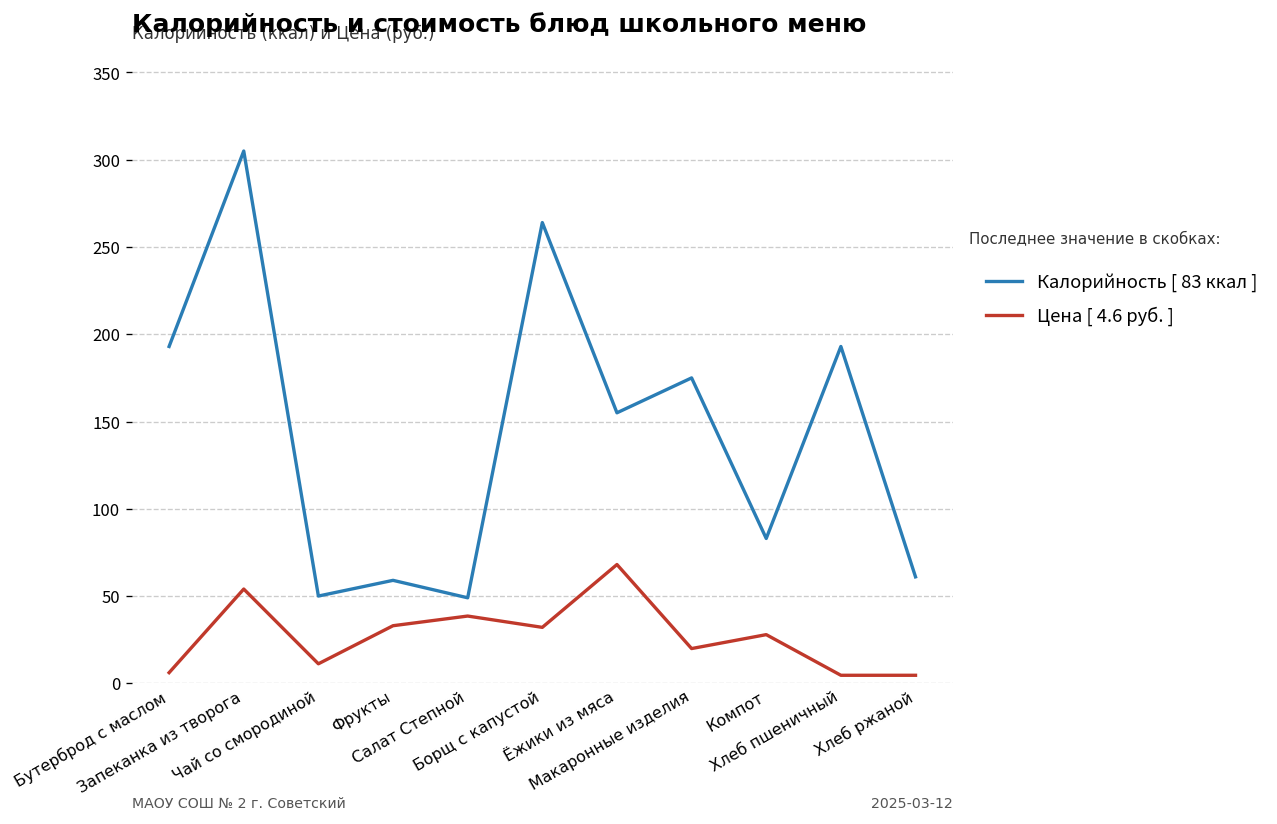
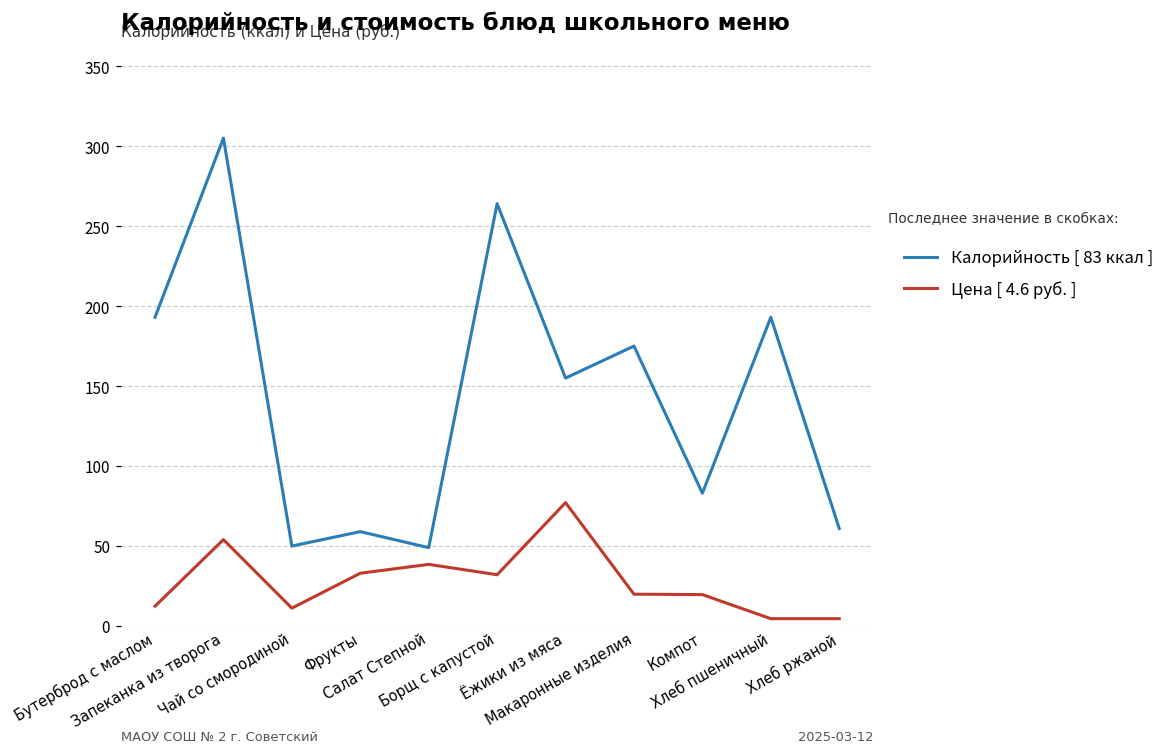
Цена [ 4.6 руб. ], Бутерброд с маслом: 6 -> 12
Цена [ 4.6 руб. ], Ёжики из мяса: 68 -> 77
Цена [ 4.6 руб. ], Компот: 28 -> 20
